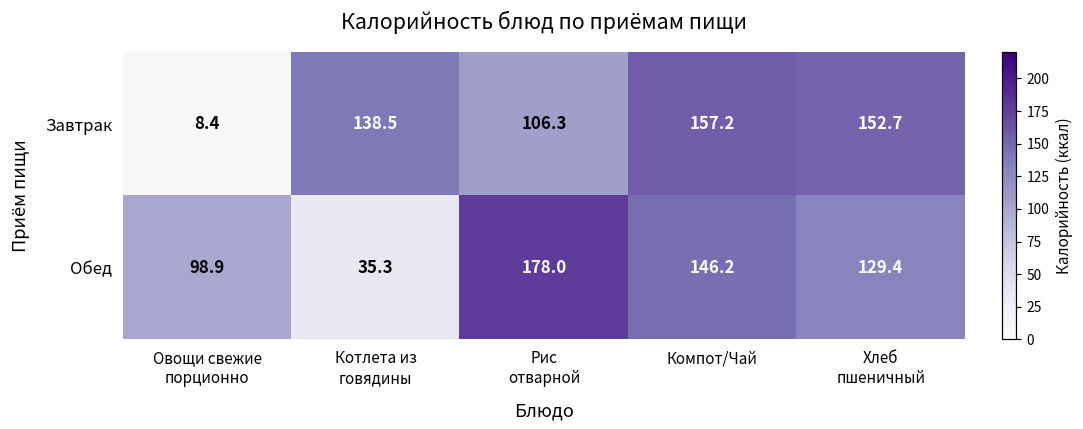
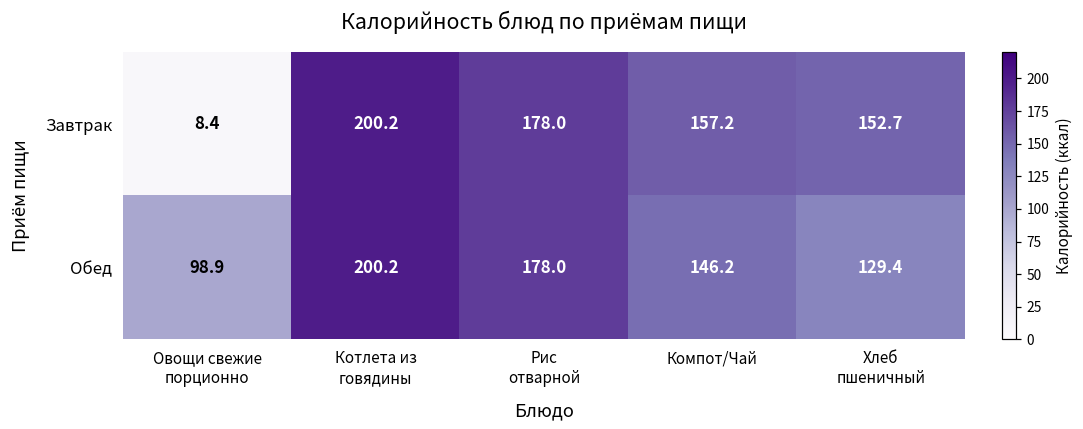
Завтрак, Котлета из говядины: 138.5 -> 200.2
Завтрак, Рис отварной: 106.3 -> 178.0
Обед, Котлета из говядины: 35.3 -> 200.2
